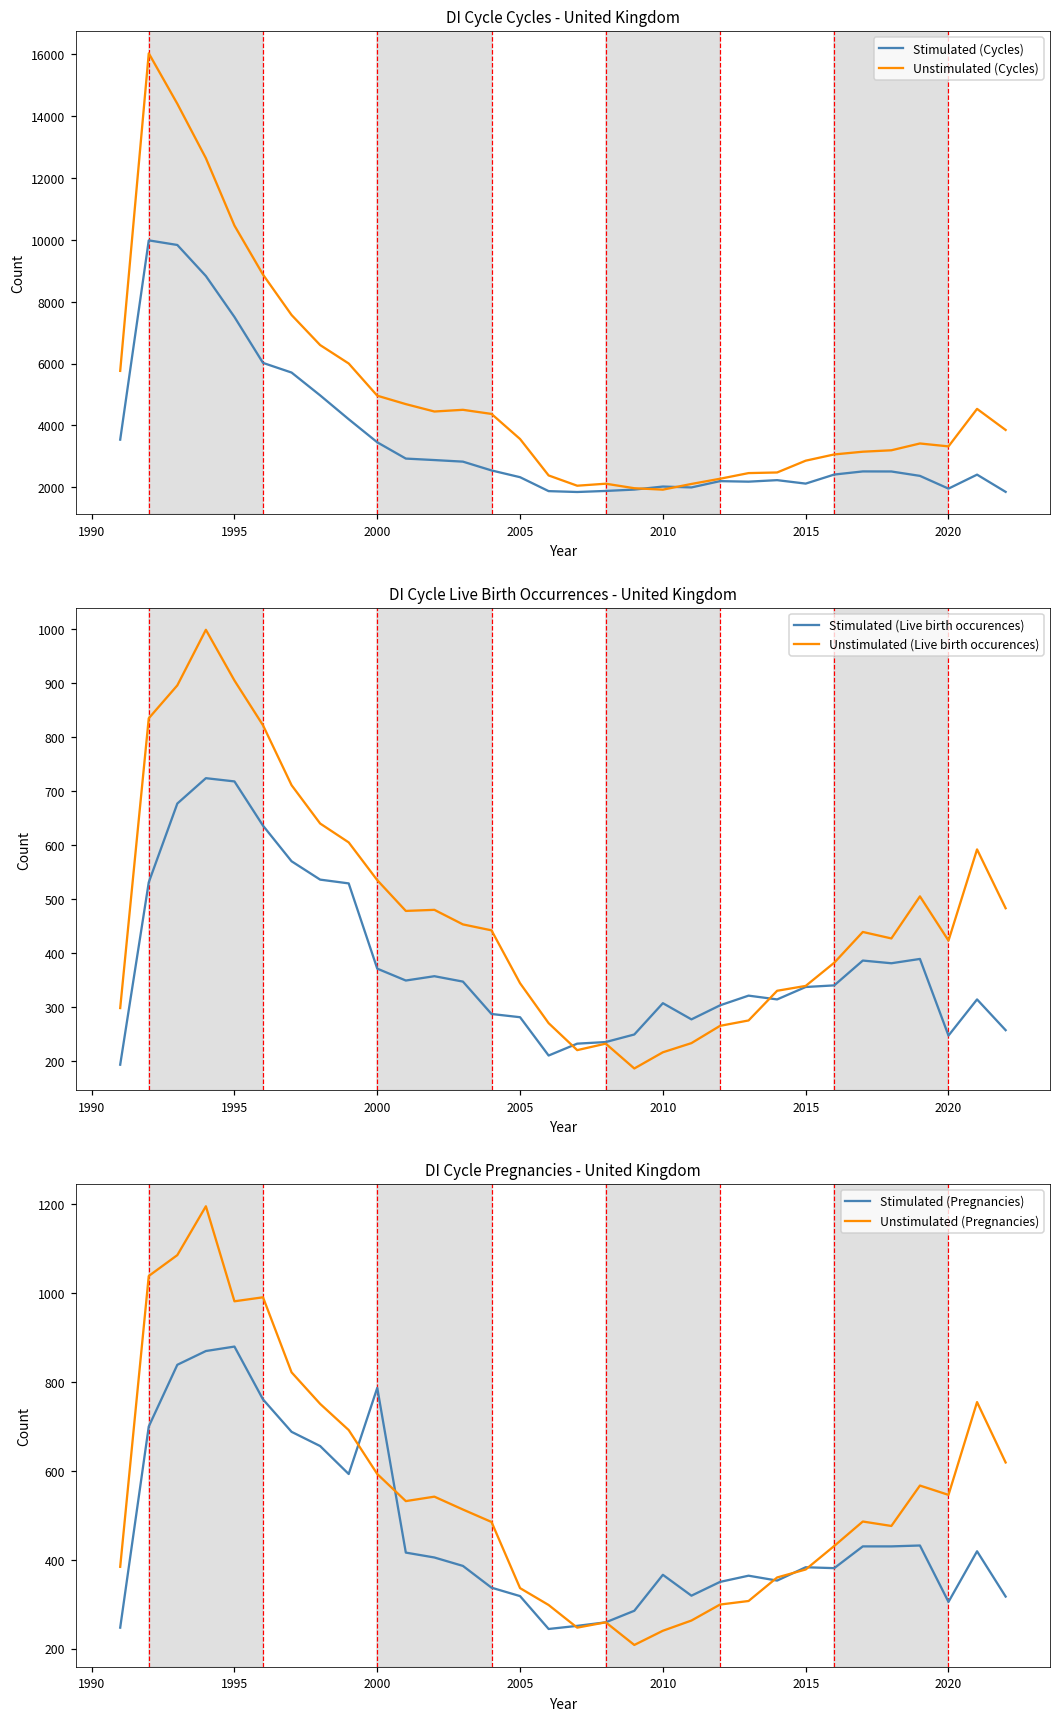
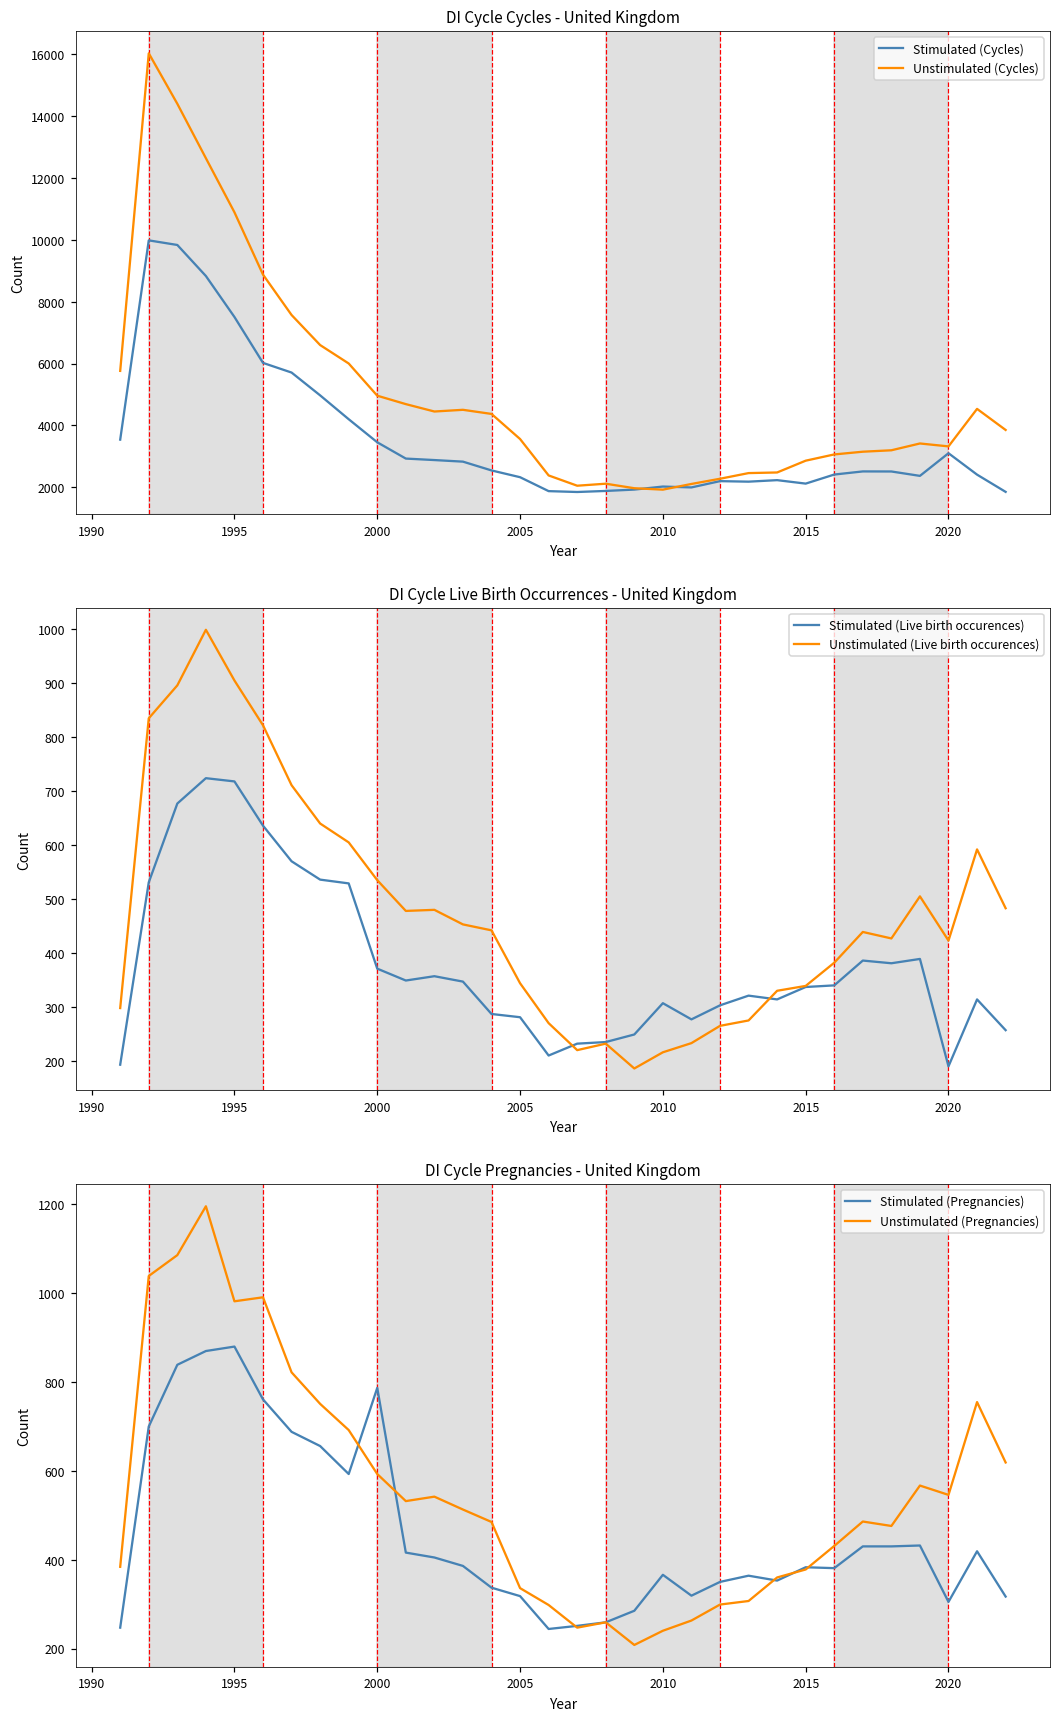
DI Cycle Cycles - United Kingdom, Unstimulated (Cycles), 1995: 10500 -> 10900
DI Cycle Cycles - United Kingdom, Stimulated (Cycles), 2020: 2000 -> 3100
DI Cycle Live Birth Occurrences - United Kingdom, Stimulated (Live birth occurences), 2020: 250 -> 190
